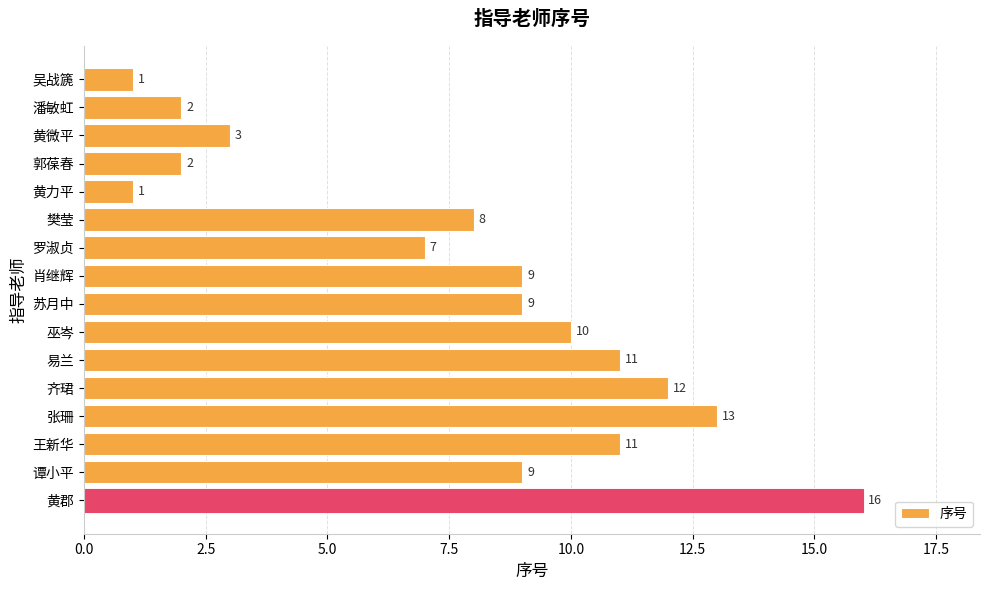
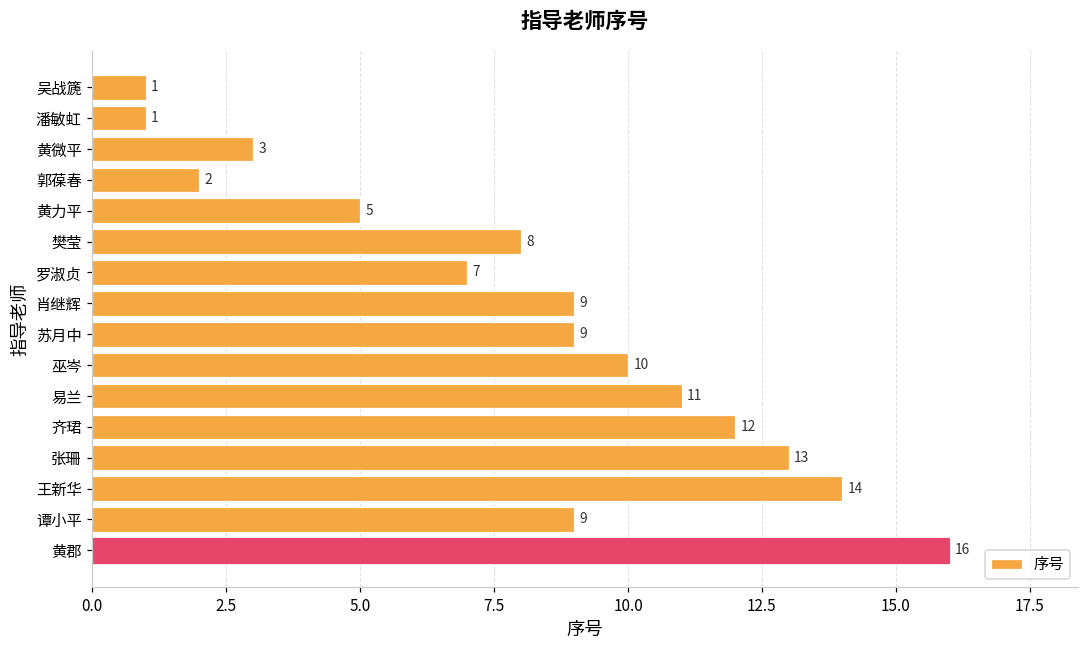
潘敏虹: 2 -> 1
黄力平: 1 -> 5
王新华: 11 -> 14
